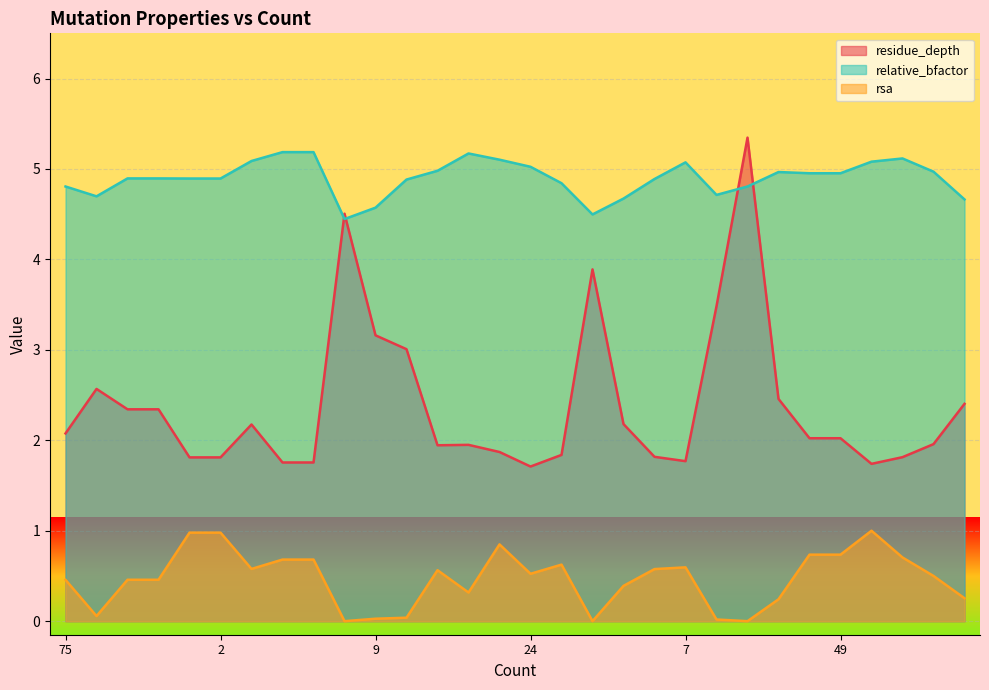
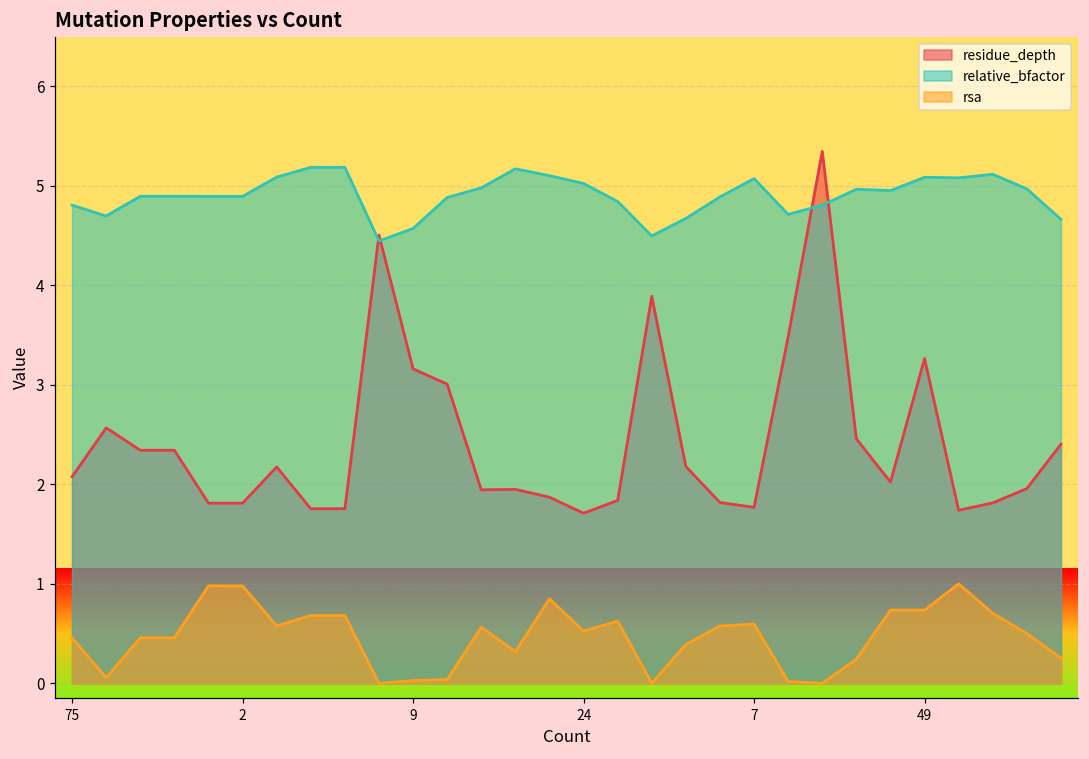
residue_depth, 49: 2.0 -> 3.3
relative_bfactor, 49: 5.0 -> 5.1
